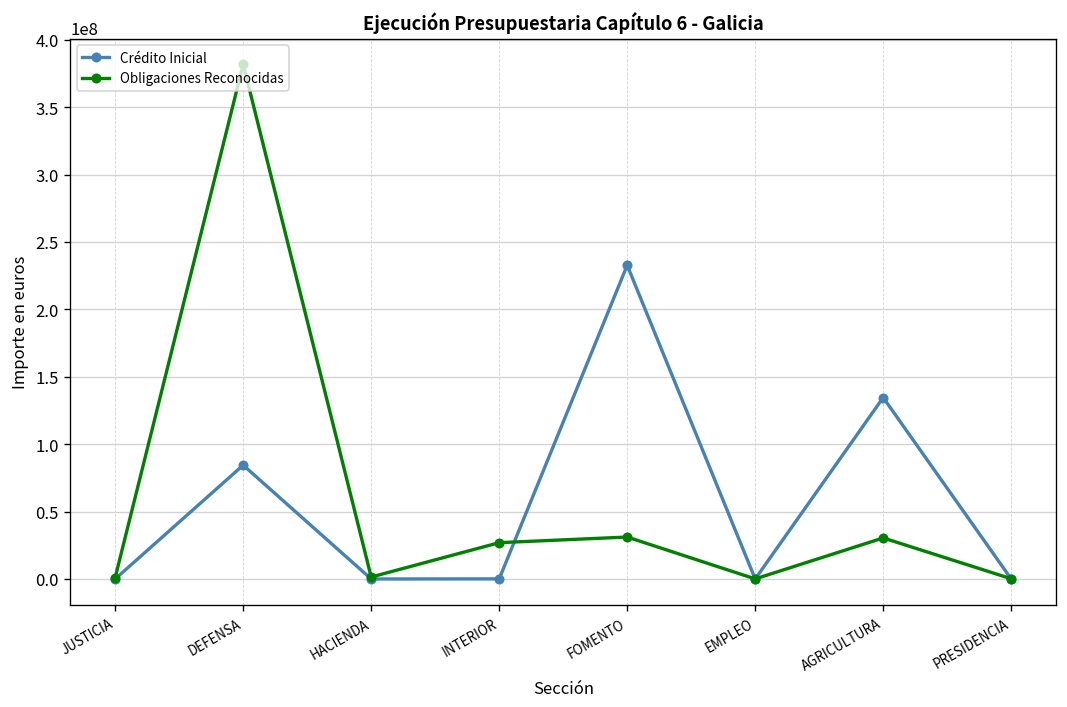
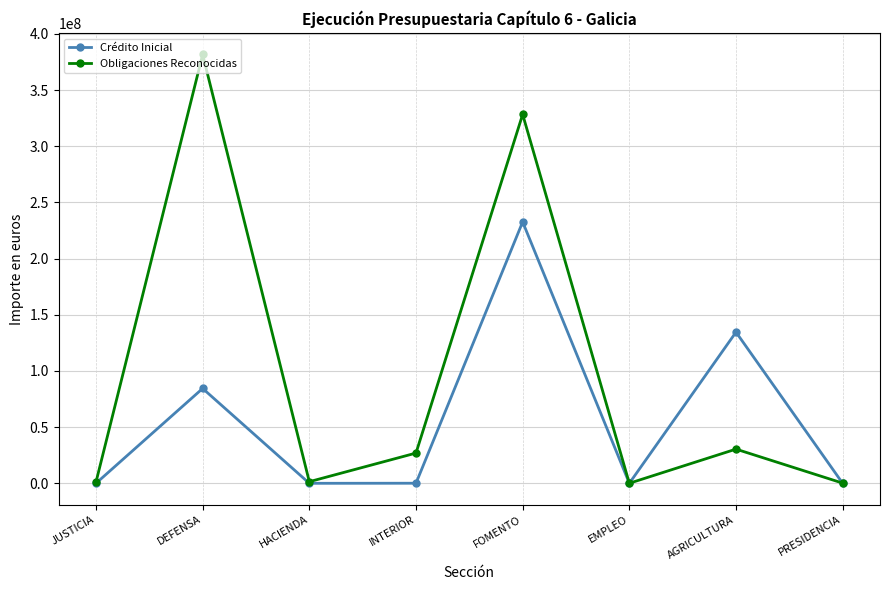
Obligaciones Reconocidas, FOMENTO: 31000000 -> 328000000
